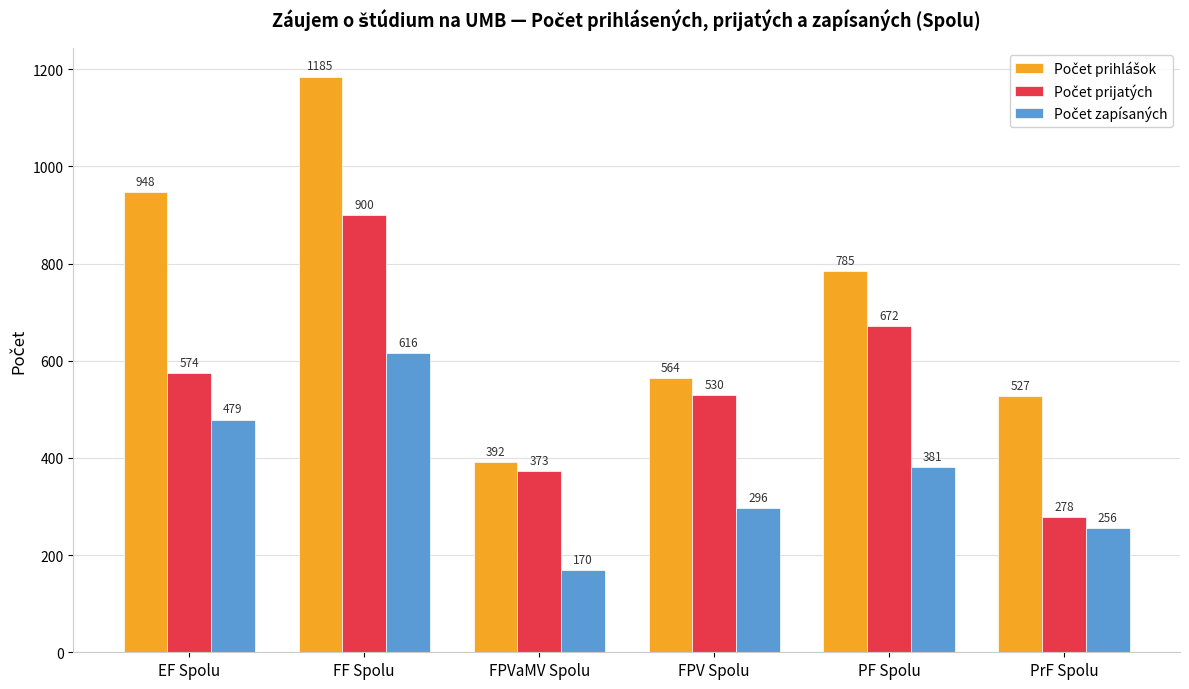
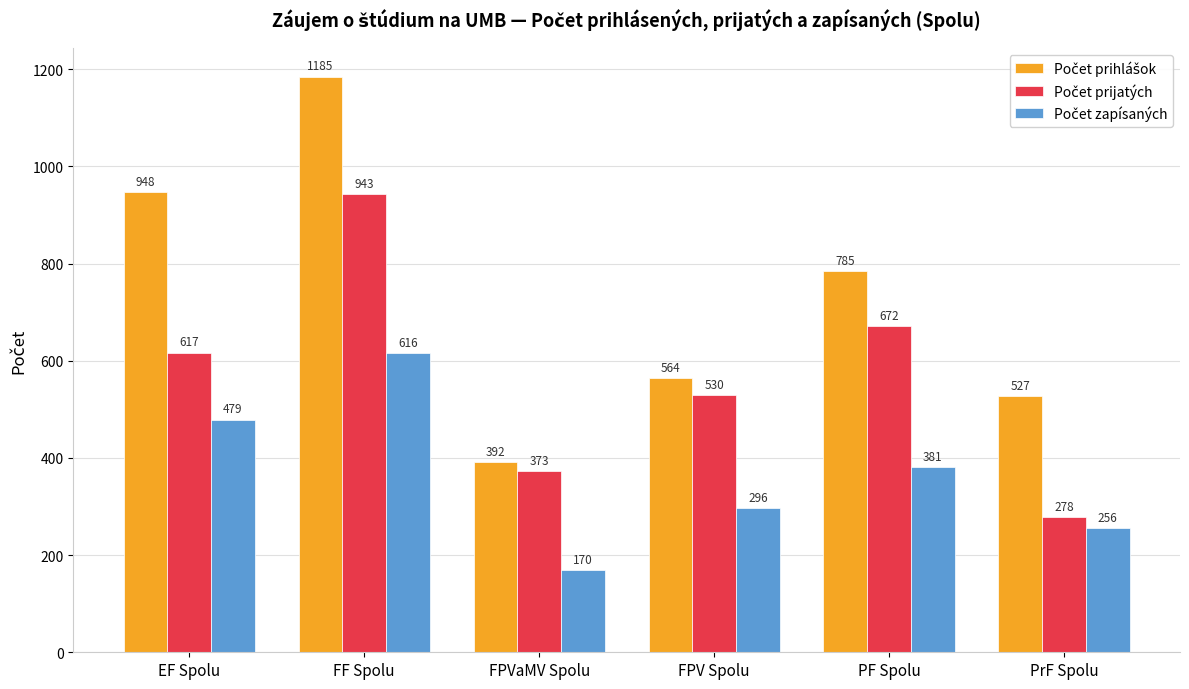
Počet prijatých, EF Spolu: 574 -> 617
Počet prijatých, FF Spolu: 900 -> 943
